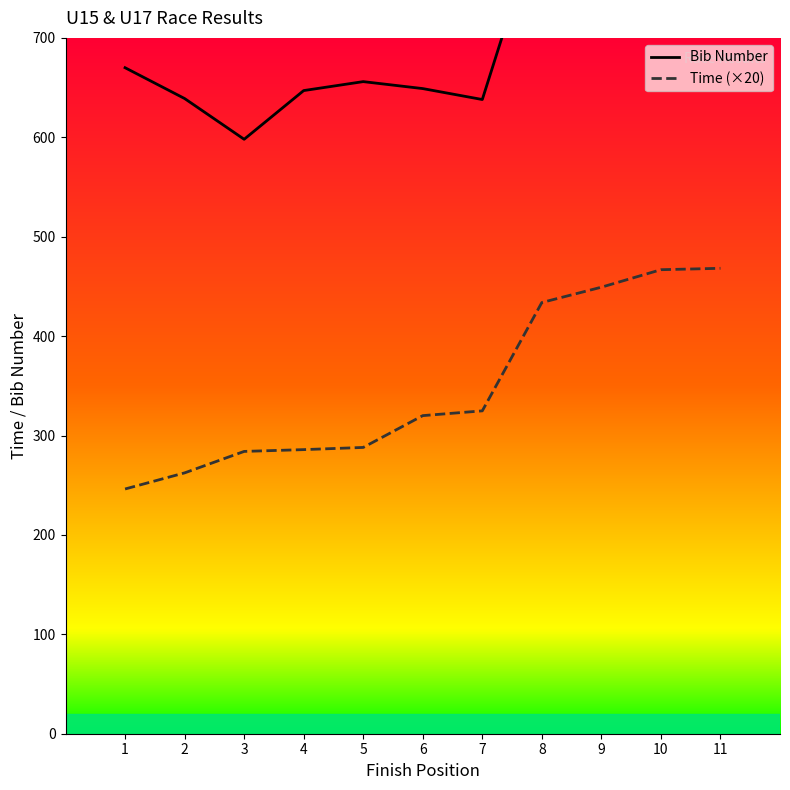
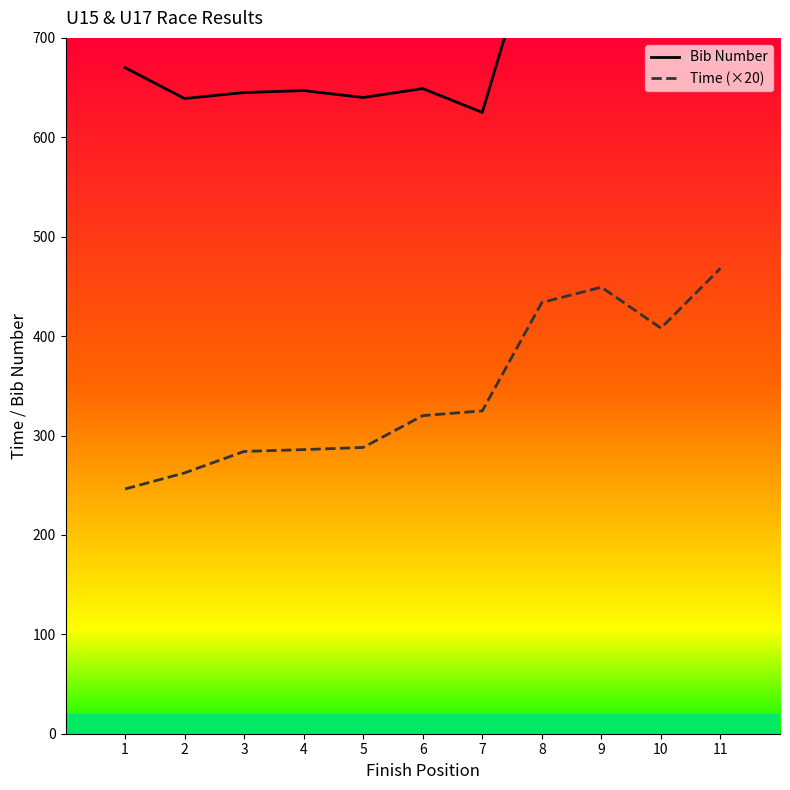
Bib Number, 3: 600 -> 650
Bib Number, 5: 660 -> 640
Bib Number, 7: 640 -> 630
Time (×20), 10: 470 -> 410
